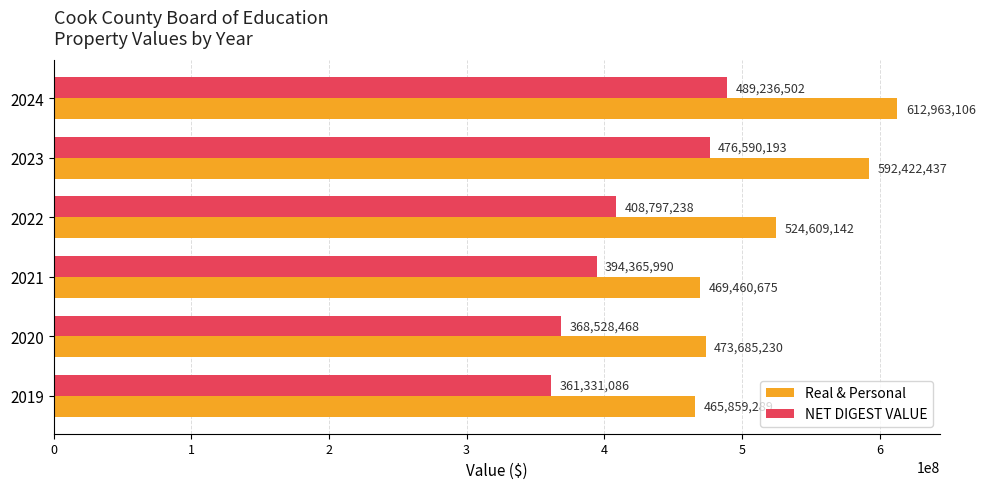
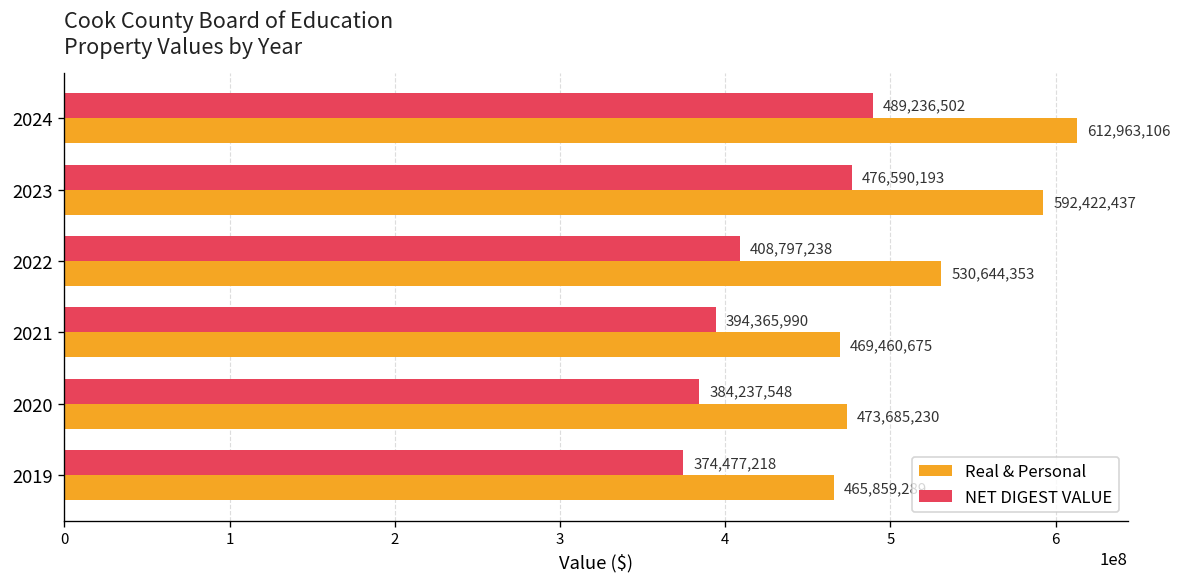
Real & Personal, 2022: 524,609,142 -> 530,644,353
NET DIGEST VALUE, 2020: 368,528,468 -> 384,237,548
NET DIGEST VALUE, 2019: 361,331,086 -> 374,477,218
